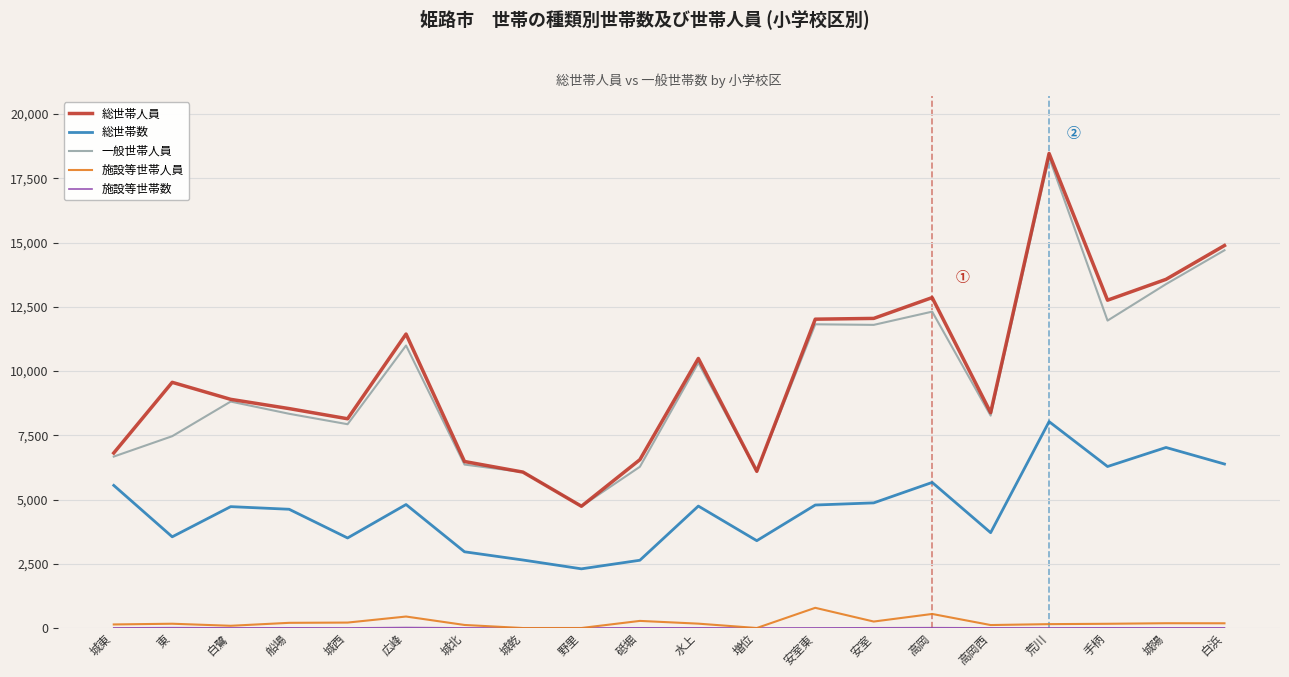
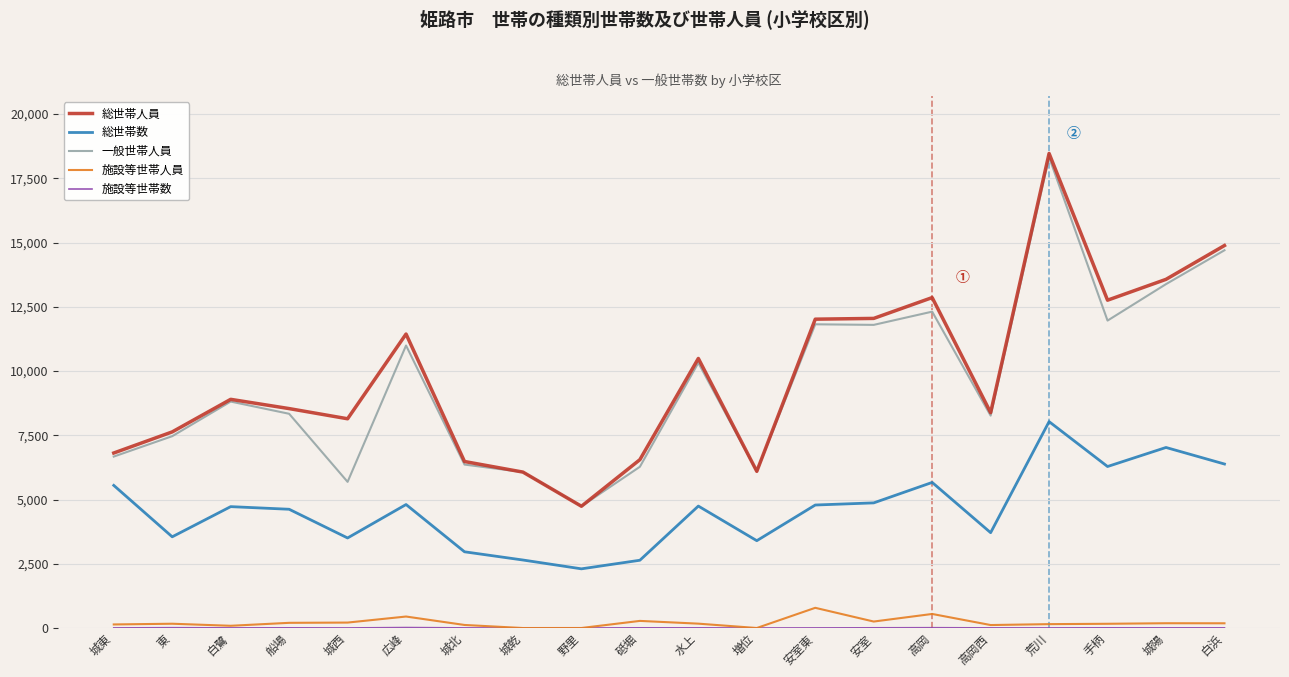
総世帯人員, 東: 9,600 -> 7,600
一般世帯人員, 城西: 7,900 -> 5,700
